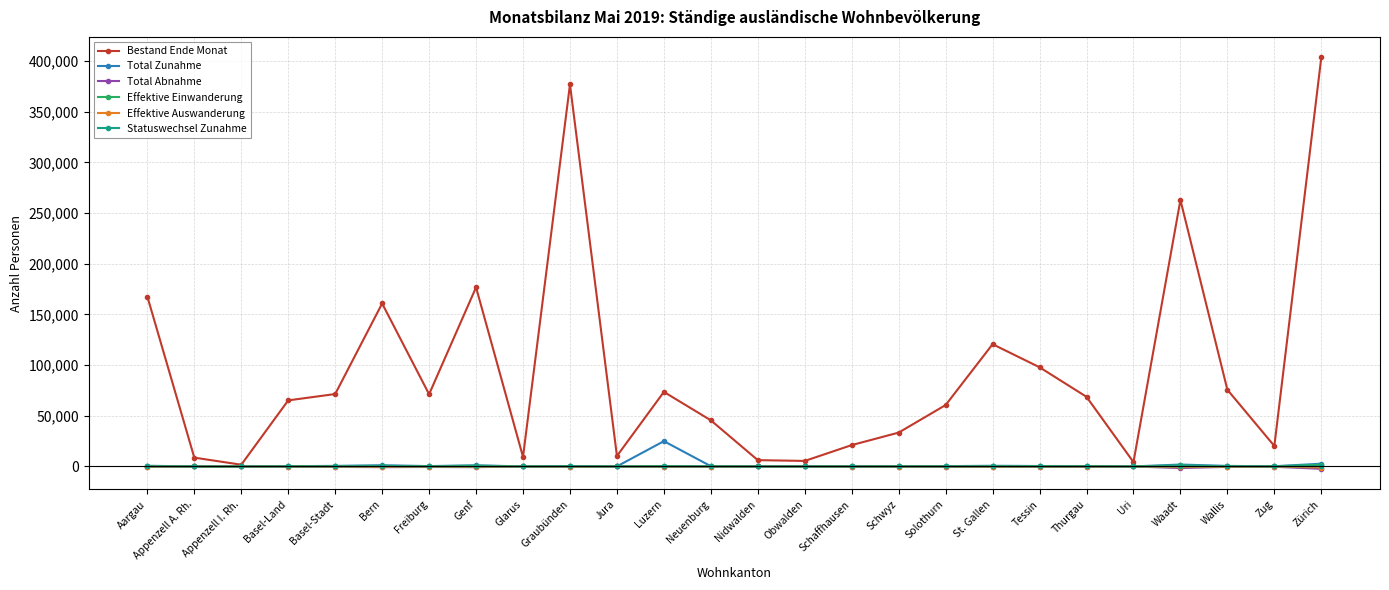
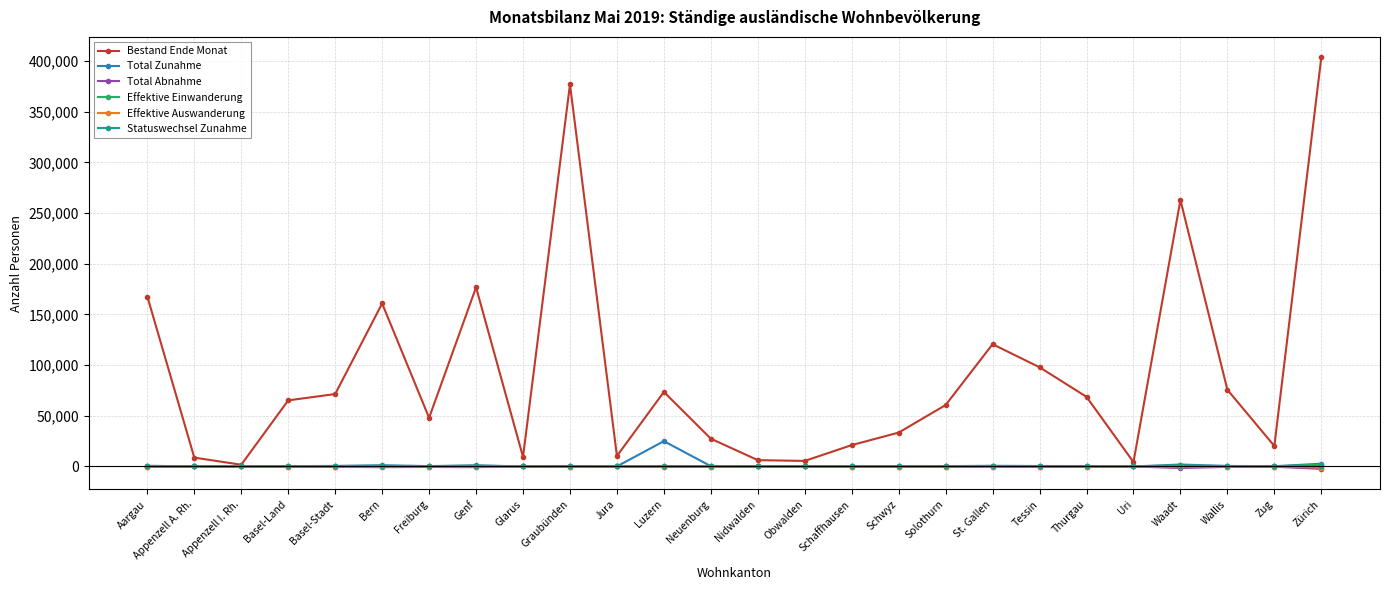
Bestand Ende Monat, Freiburg: 71,000 -> 48,000
Bestand Ende Monat, Neuenburg: 46,000 -> 27,000
